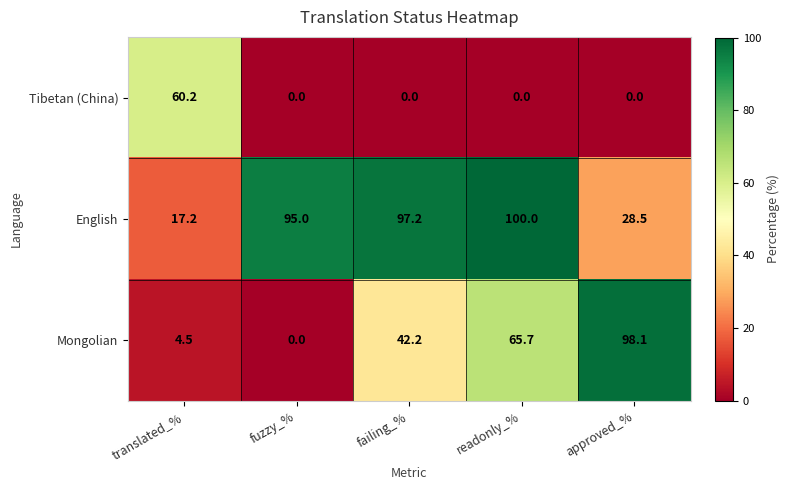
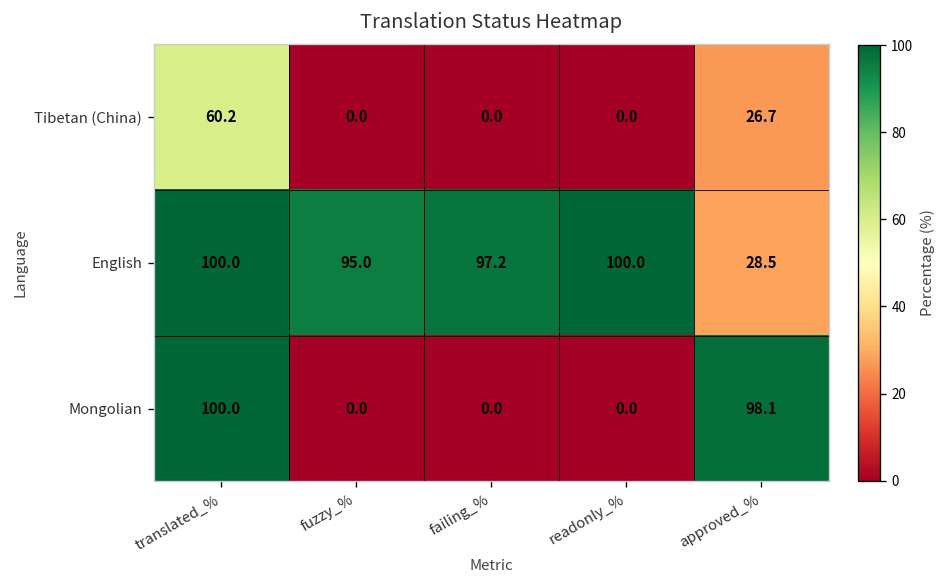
Tibetan (China), approved_%: 0.0 -> 26.7
English, translated_%: 17.2 -> 100.0
Mongolian, translated_%: 4.5 -> 100.0
Mongolian, failing_%: 42.2 -> 0.0
Mongolian, readonly_%: 65.7 -> 0.0
